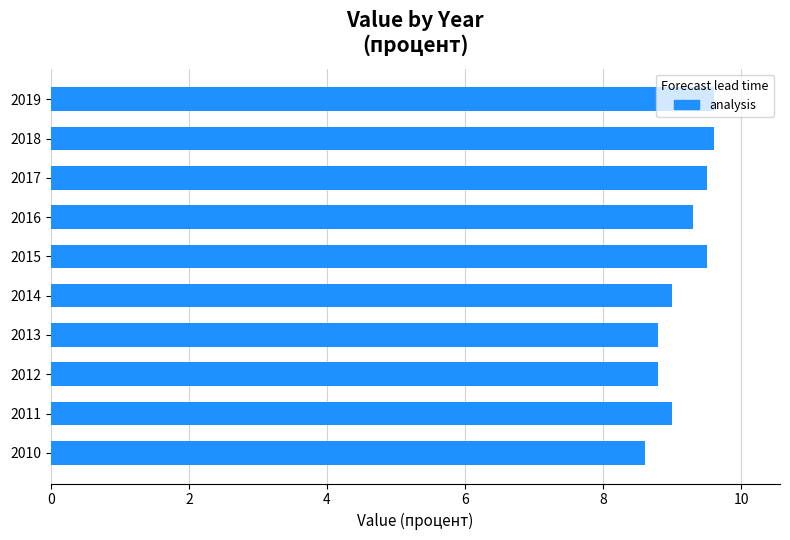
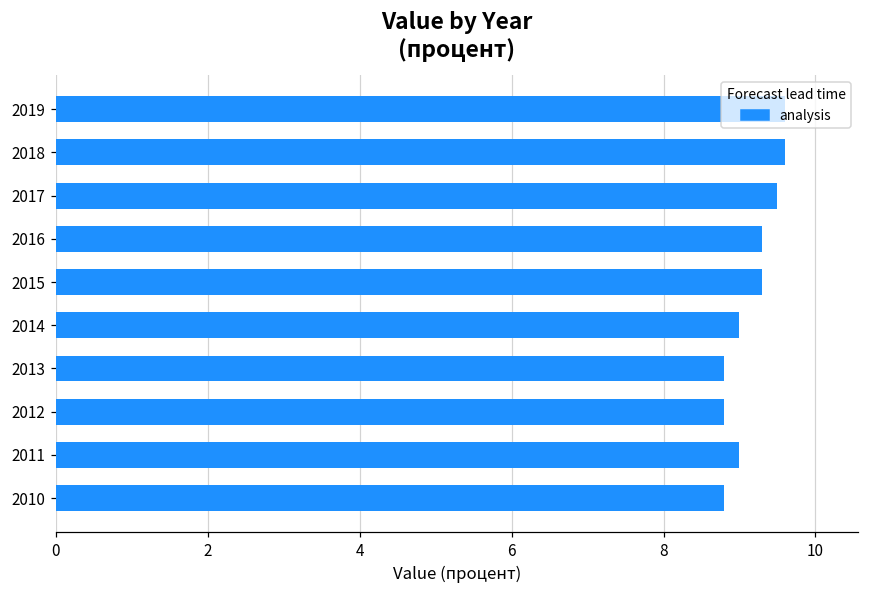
2015: 9.5 -> 9.3
2010: 8.6 -> 8.8
